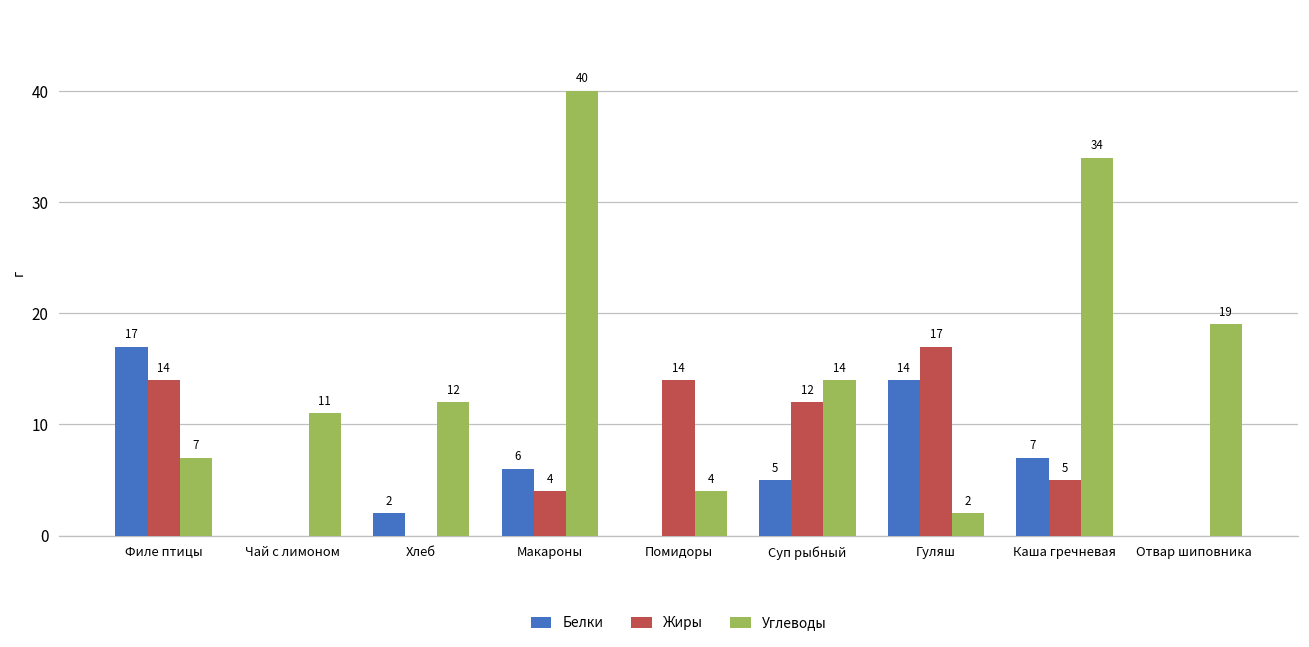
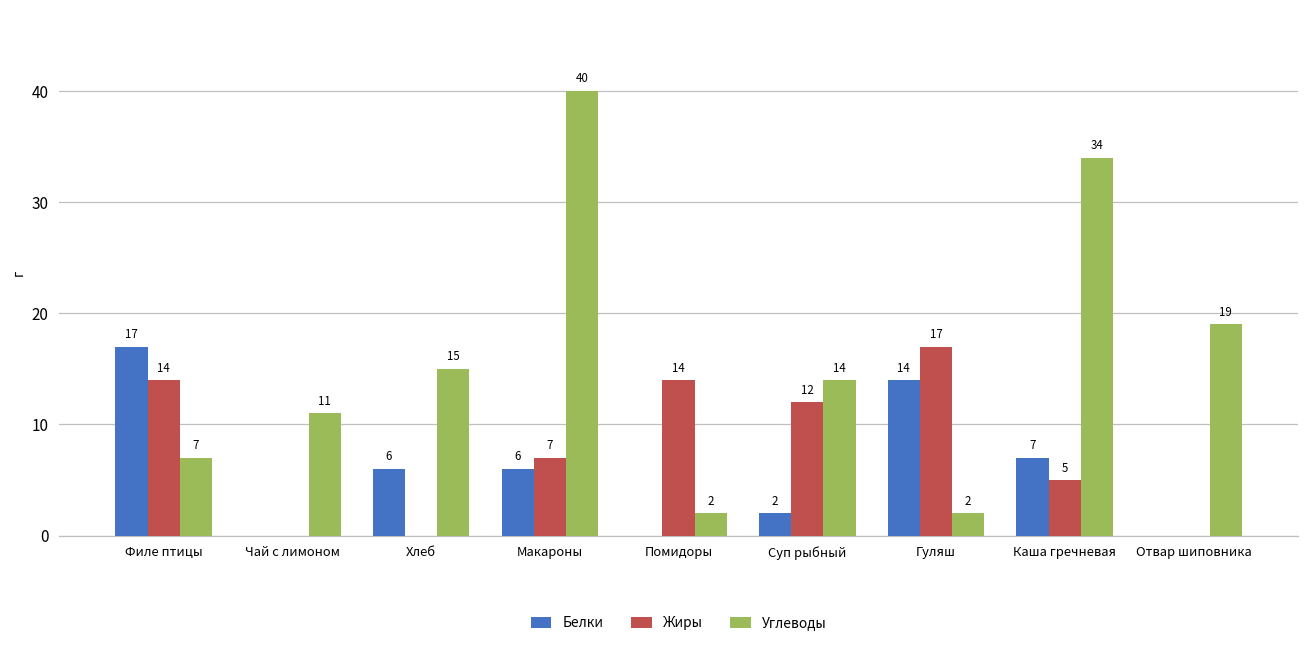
Белки, Хлеб: 2 -> 6
Углеводы, Хлеб: 12 -> 15
Жиры, Макароны: 4 -> 7
Углеводы, Помидоры: 4 -> 2
Белки, Суп рыбный: 5 -> 2
